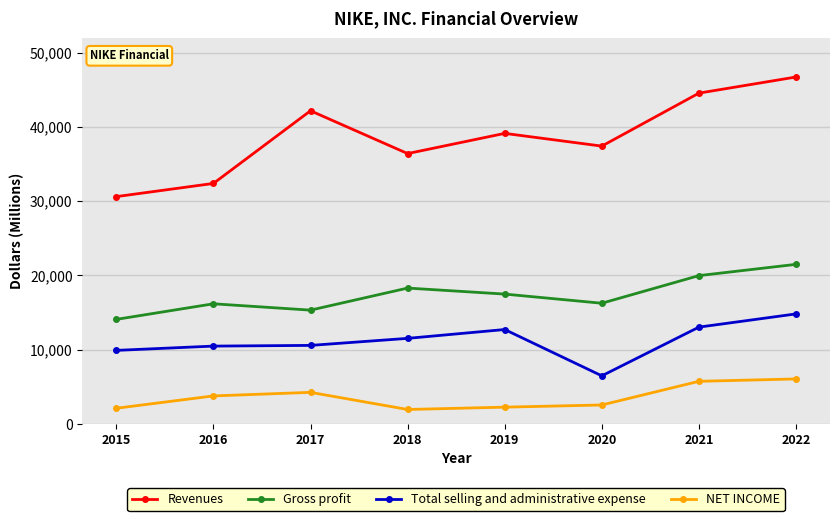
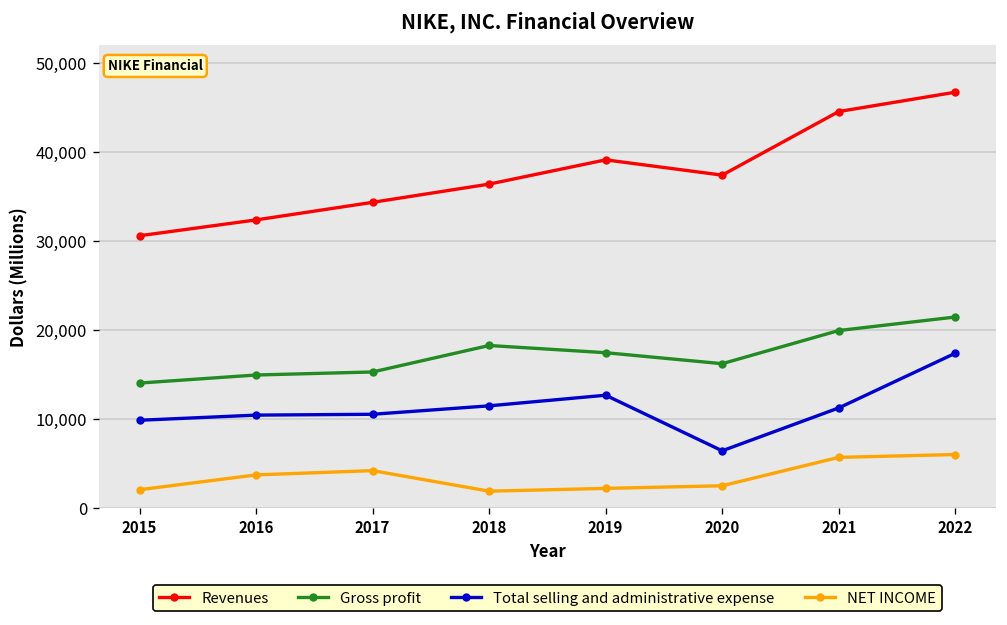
Gross profit, 2016: 16,000 -> 15,000
Revenues, 2017: 42,000 -> 34,000
Total selling and administrative expense, 2021: 13,000 -> 11,000
Total selling and administrative expense, 2022: 15,000 -> 17,000
